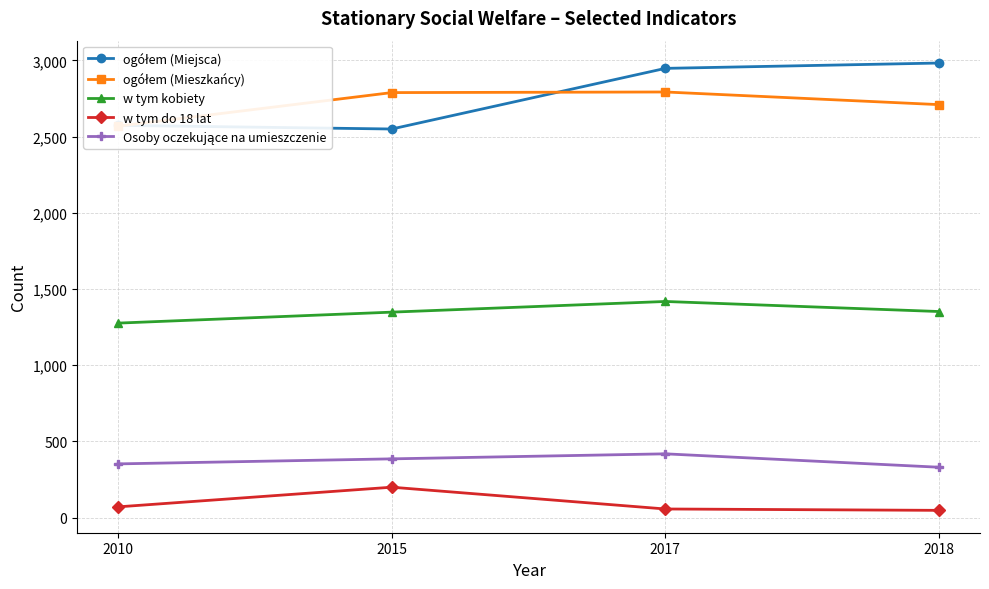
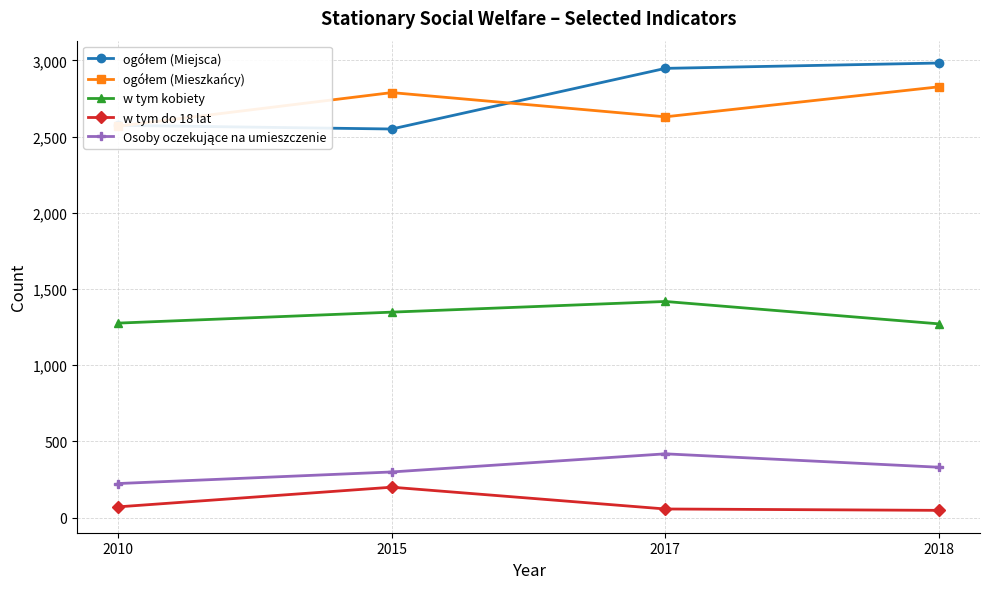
Osoby oczekujące na umieszczenie, 2010: 350 -> 220
Osoby oczekujące na umieszczenie, 2015: 390 -> 300
ogółem (Mieszkańcy), 2017: 2,790 -> 2,630
ogółem (Mieszkańcy), 2018: 2,710 -> 2,830
w tym kobiety, 2018: 1,350 -> 1,270
